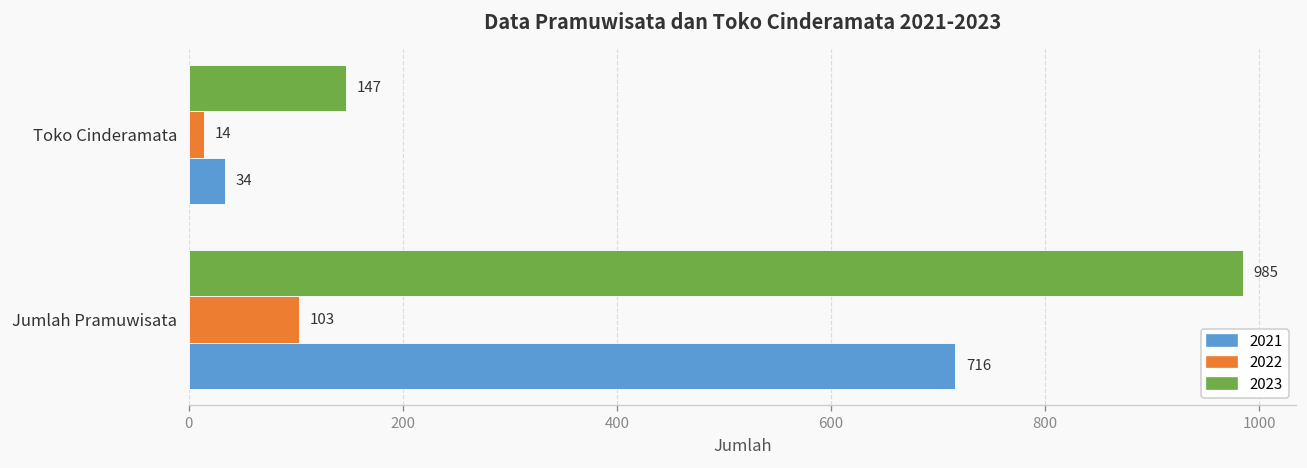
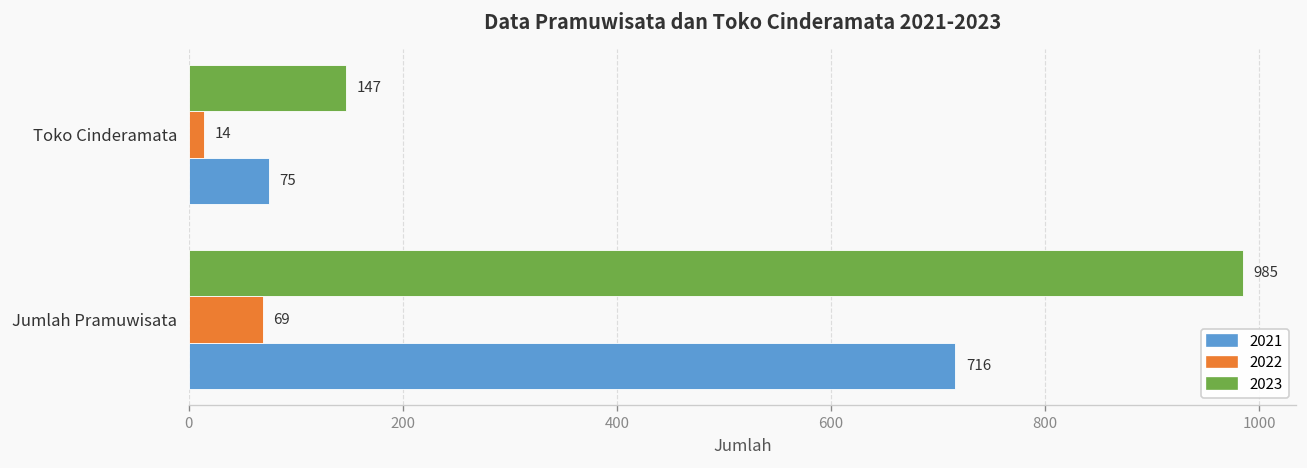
2021, Toko Cinderamata: 34 -> 75
2022, Jumlah Pramuwisata: 103 -> 69
